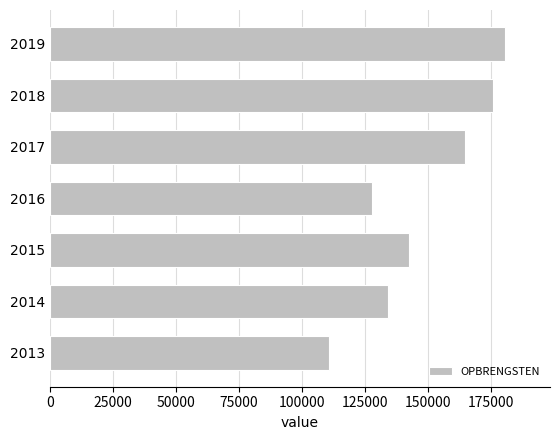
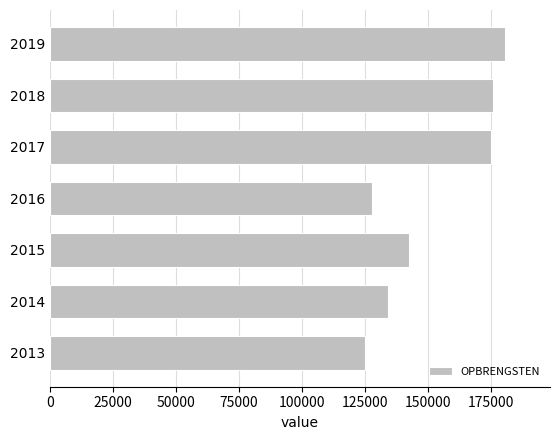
2017: 165000 -> 175000
2013: 111000 -> 125000
